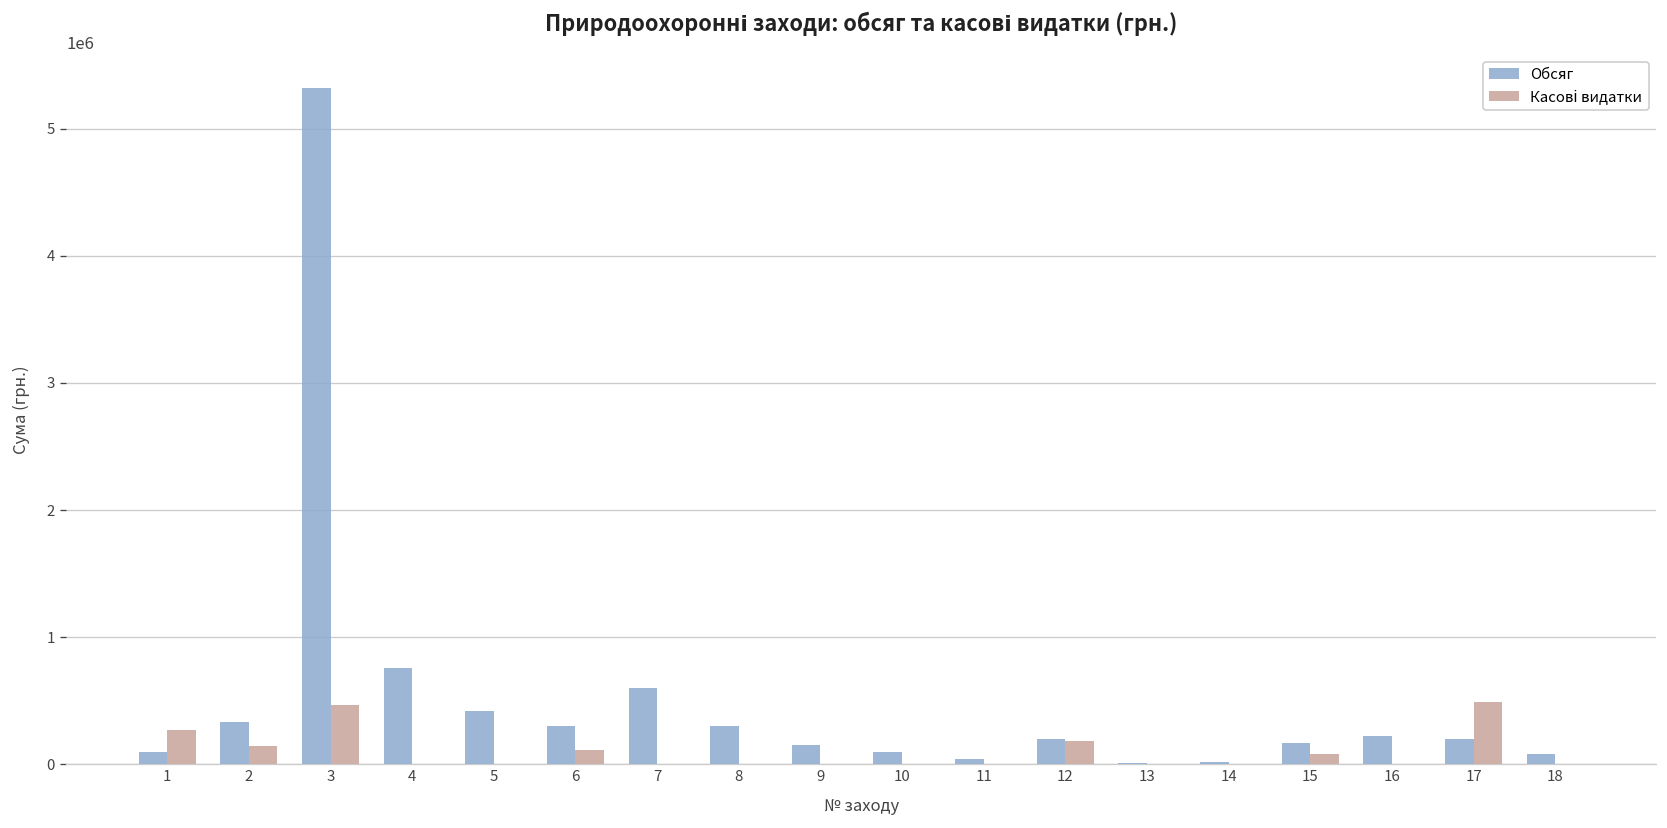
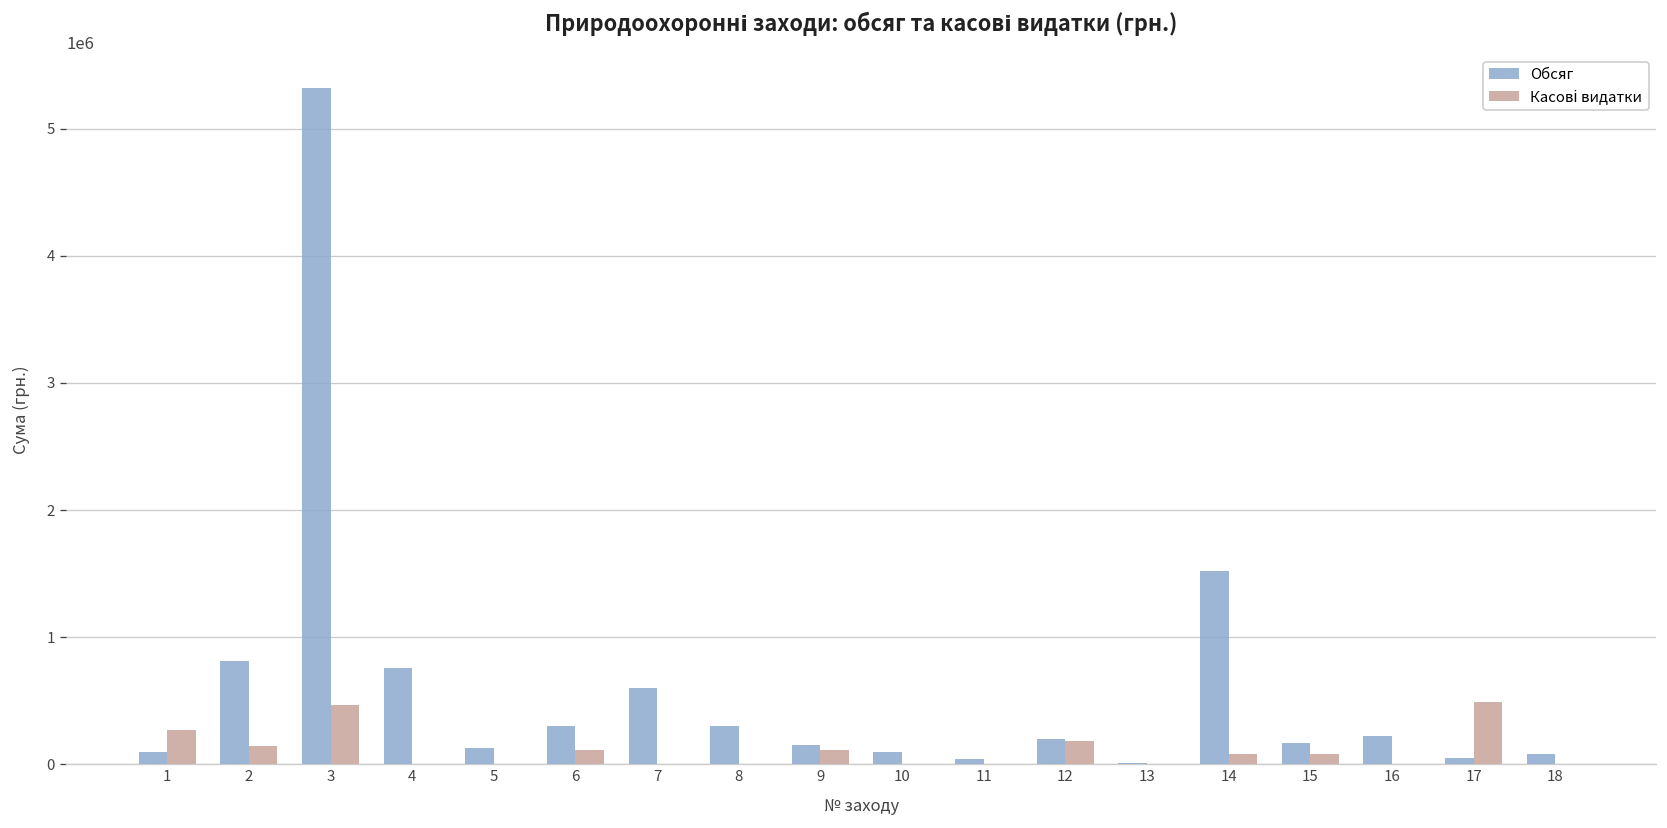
Обсяг, 2: 330000 -> 810000
Обсяг, 5: 420000 -> 130000
Касові видатки, 9: 0 -> 110000
Обсяг, 14: 20000 -> 1520000
Касові видатки, 14: 0 -> 80000
Обсяг, 17: 200000 -> 50000
